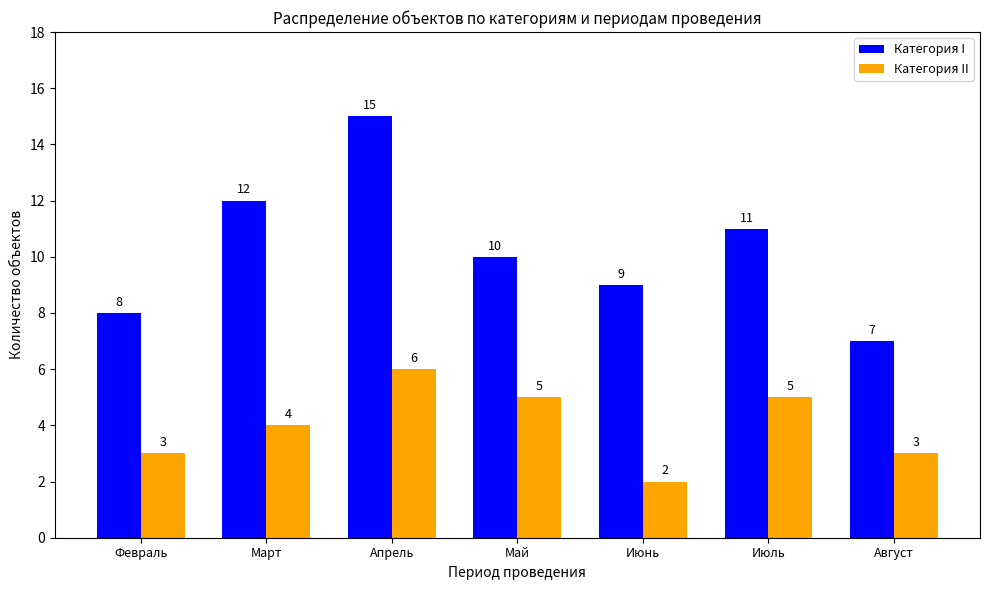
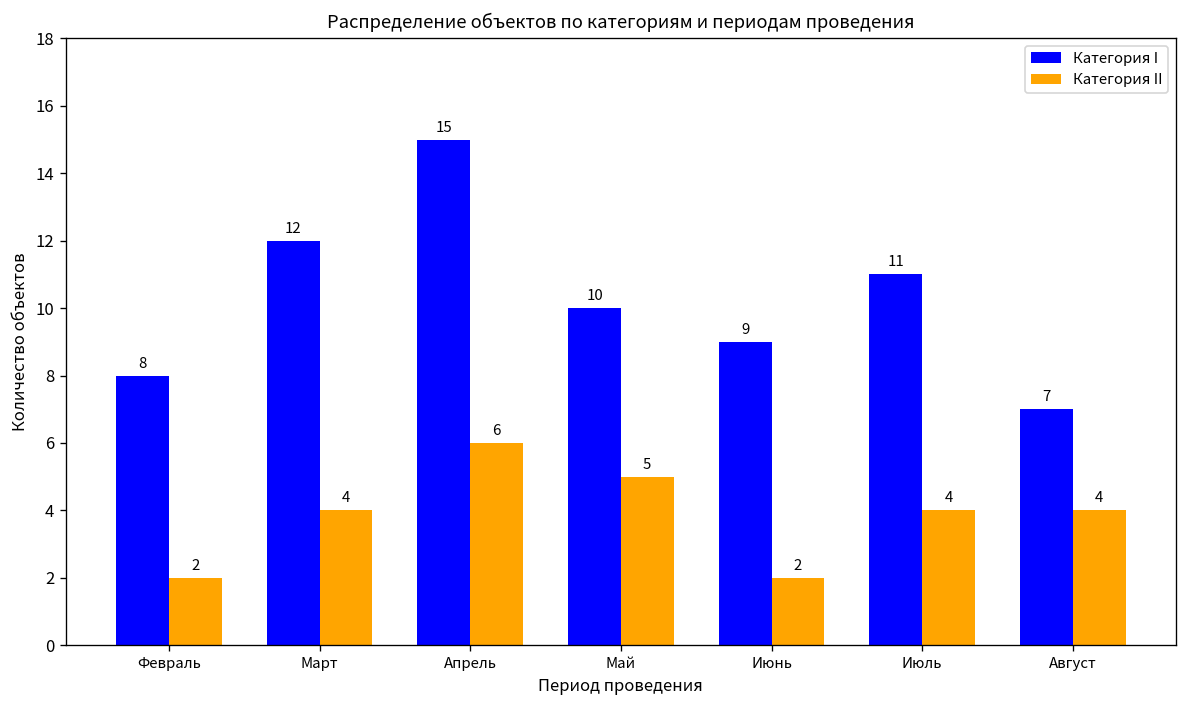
Категория II, Февраль: 3 -> 2
Категория II, Июль: 5 -> 4
Категория II, Август: 3 -> 4
